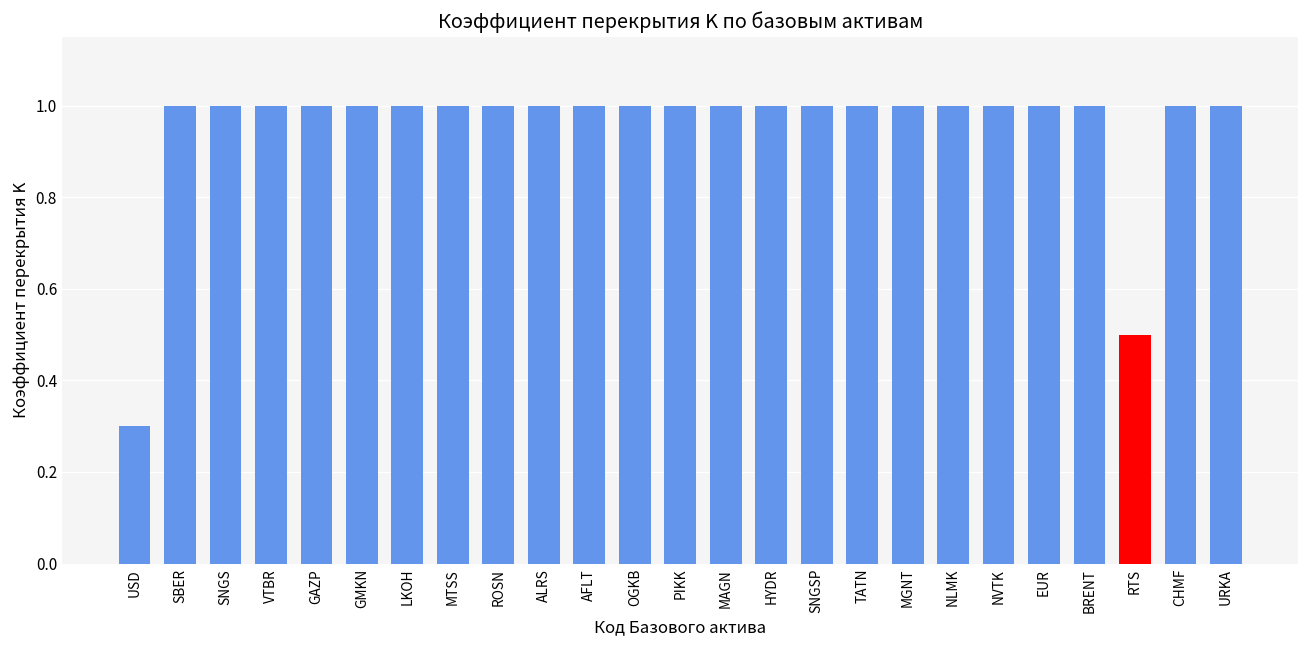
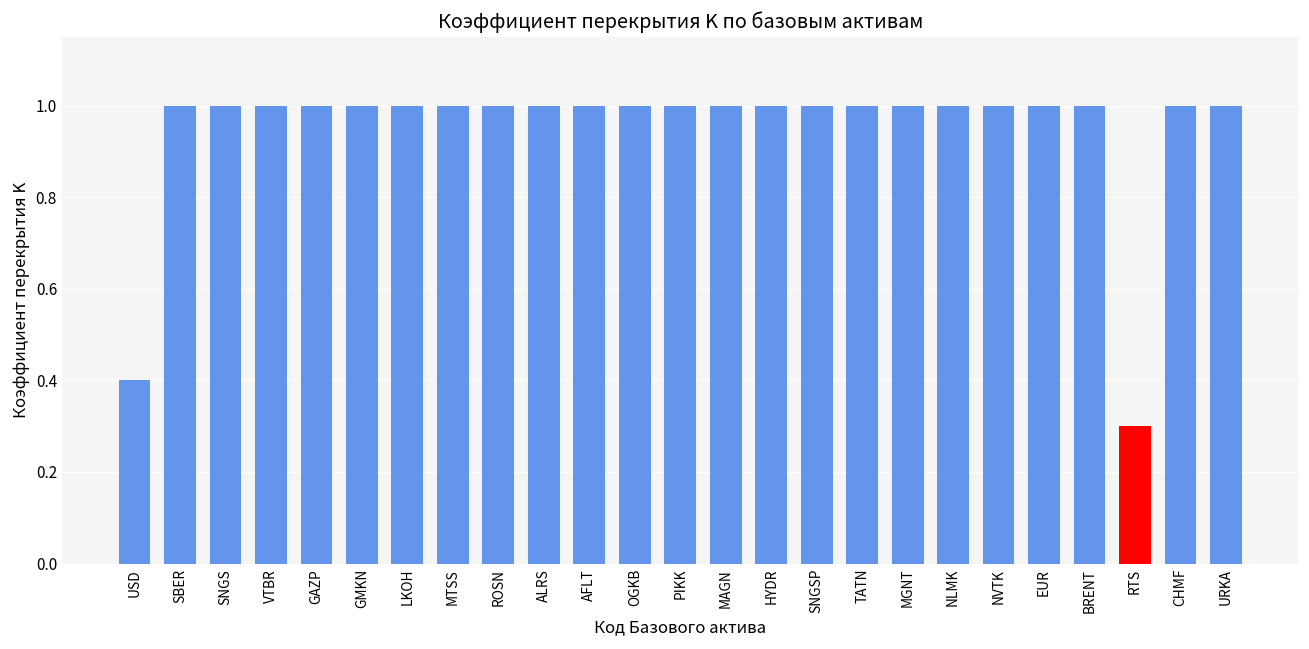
USD: 0.3 -> 0.4
RTS: 0.5 -> 0.3
